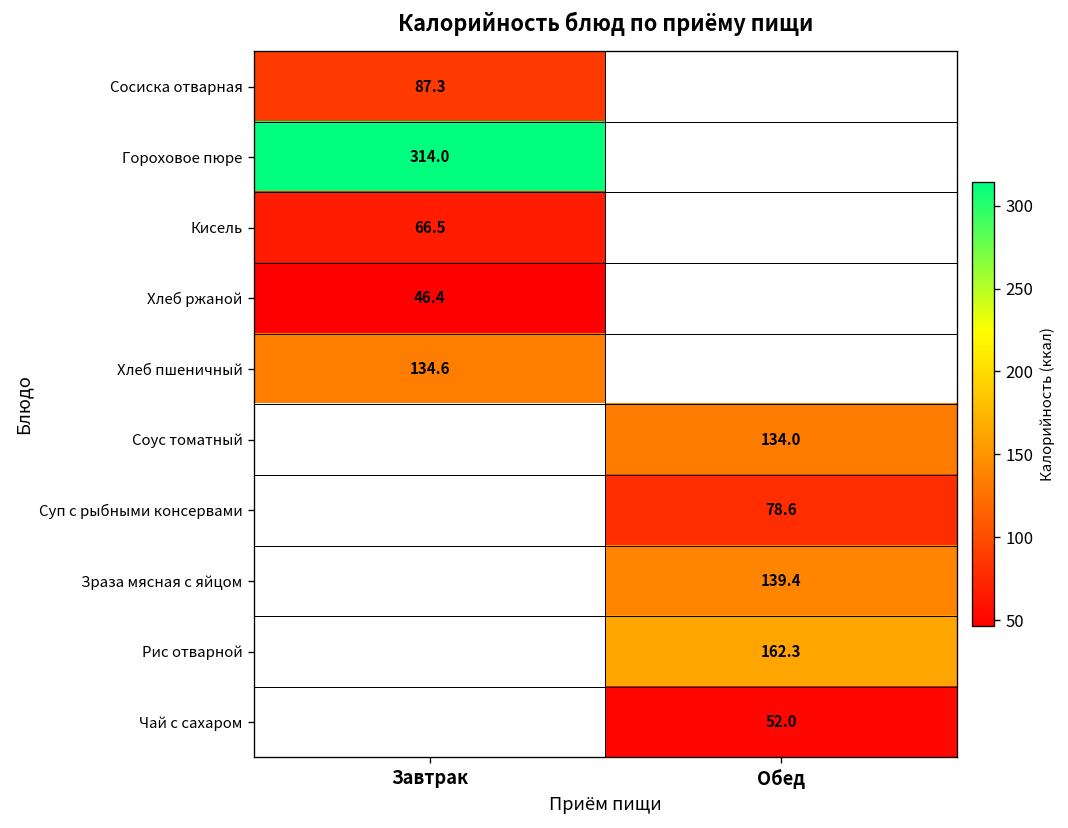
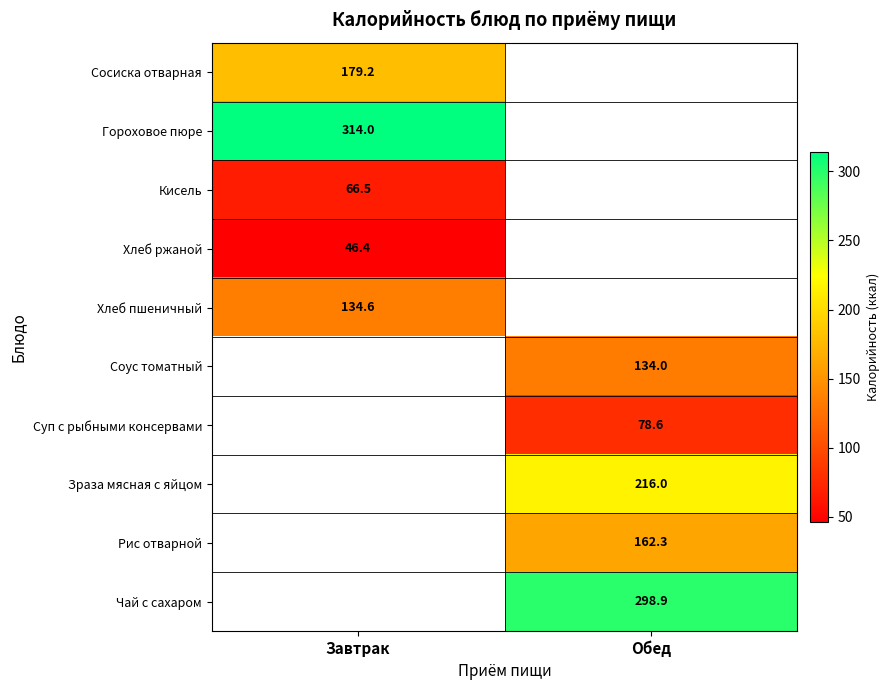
Сосиска отварная, Завтрак: 87.3 -> 179.2
Зраза мясная с яйцом, Обед: 139.4 -> 216.0
Чай с сахаром, Обед: 52.0 -> 298.9
